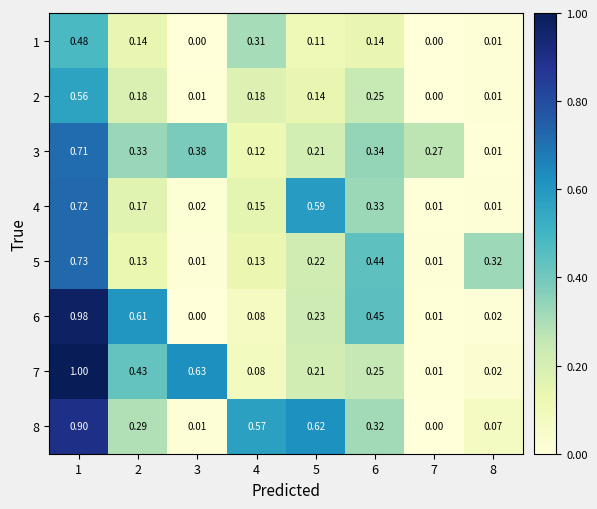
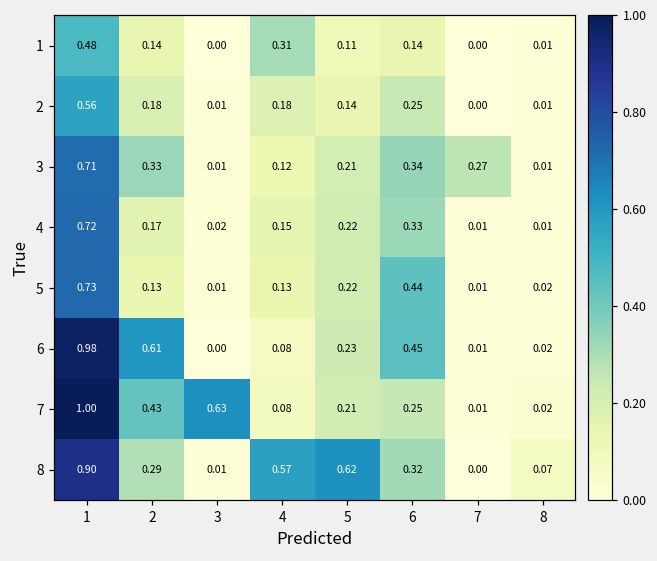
3, 3: 0.38 -> 0.01
4, 5: 0.59 -> 0.22
5, 8: 0.32 -> 0.02
